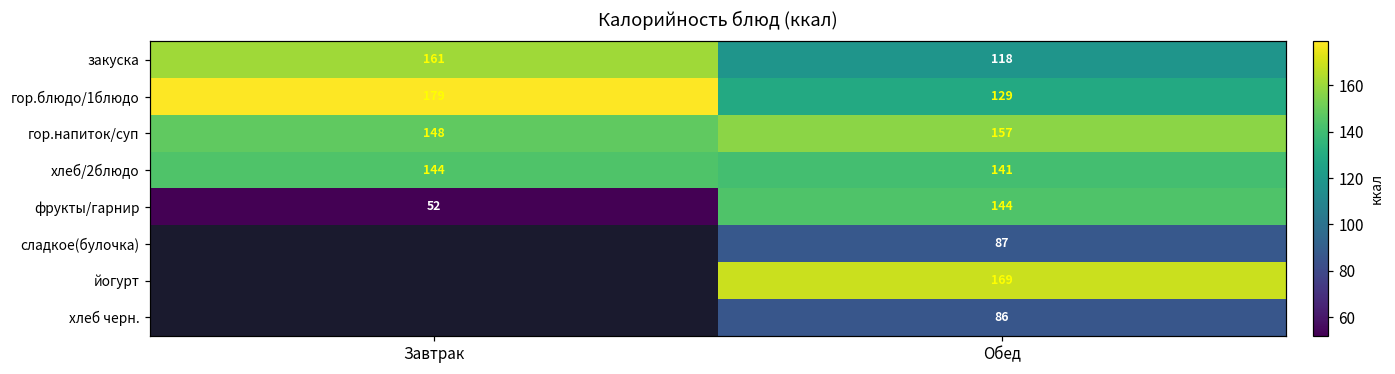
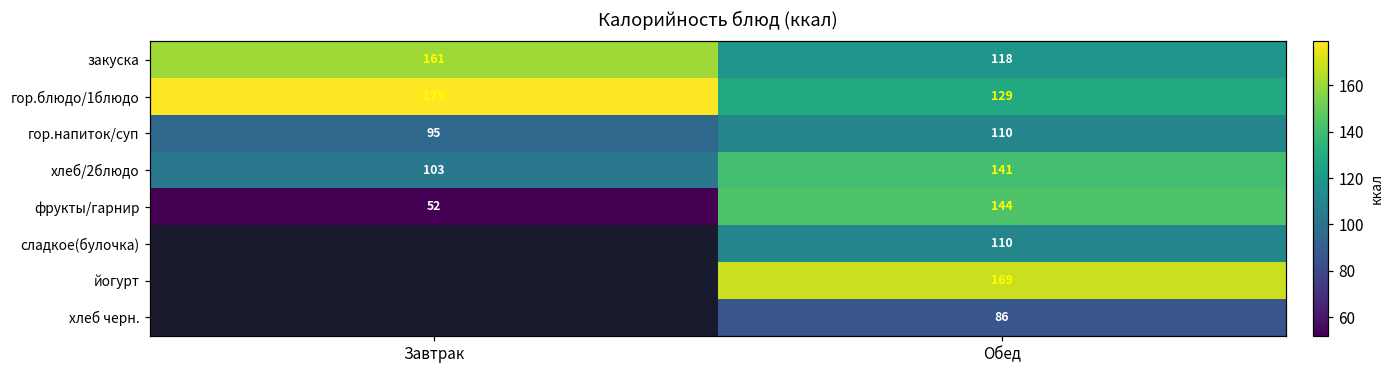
гор.напиток/суп, Завтрак: 148 -> 95
гор.напиток/суп, Обед: 157 -> 110
хлеб/2блюдо, Завтрак: 144 -> 103
сладкое(булочка), Обед: 87 -> 110
